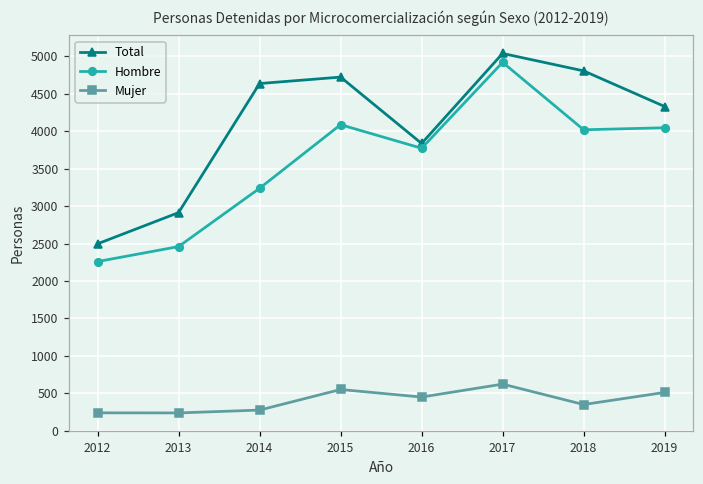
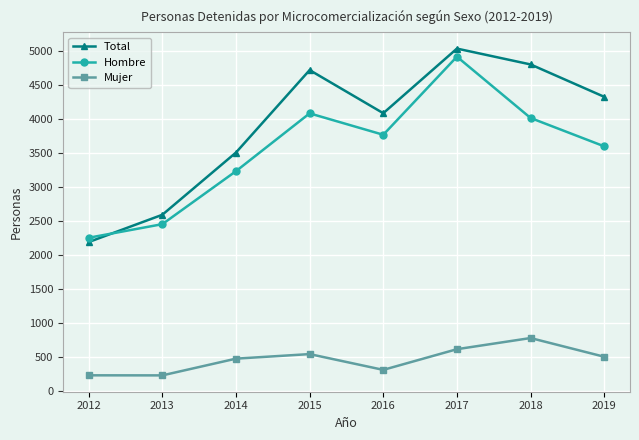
Total, 2012: 2500 -> 2200
Total, 2013: 2900 -> 2600
Total, 2014: 4600 -> 3500
Mujer, 2014: 300 -> 500
Total, 2016: 3800 -> 4100
Mujer, 2016: 400 -> 300
Mujer, 2018: 300 -> 800
Hombre, 2019: 4000 -> 3600
